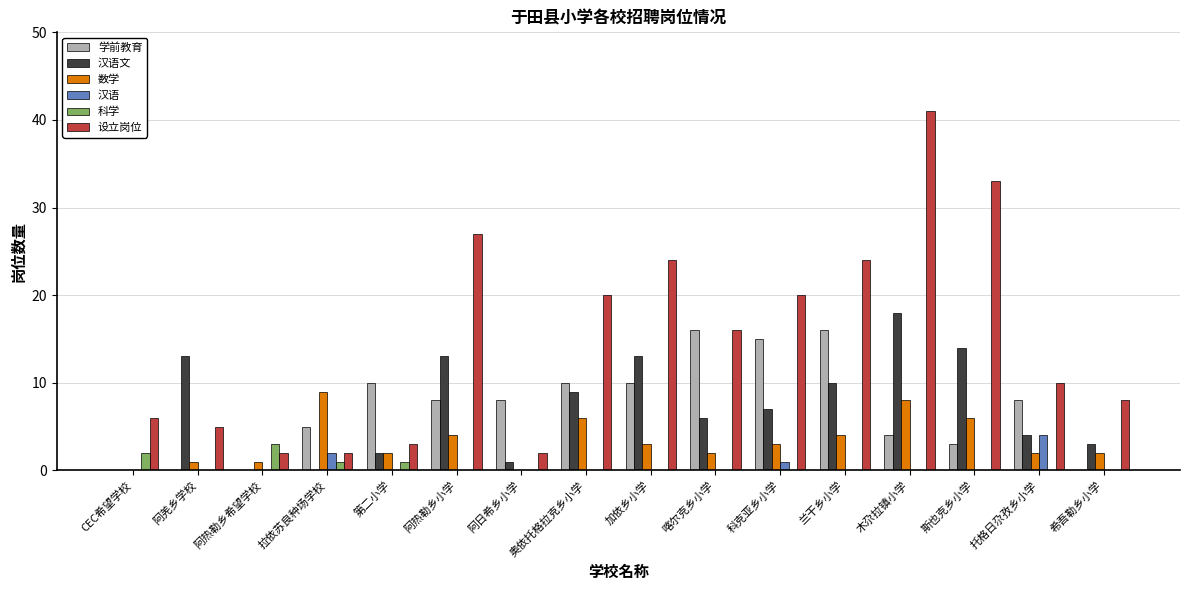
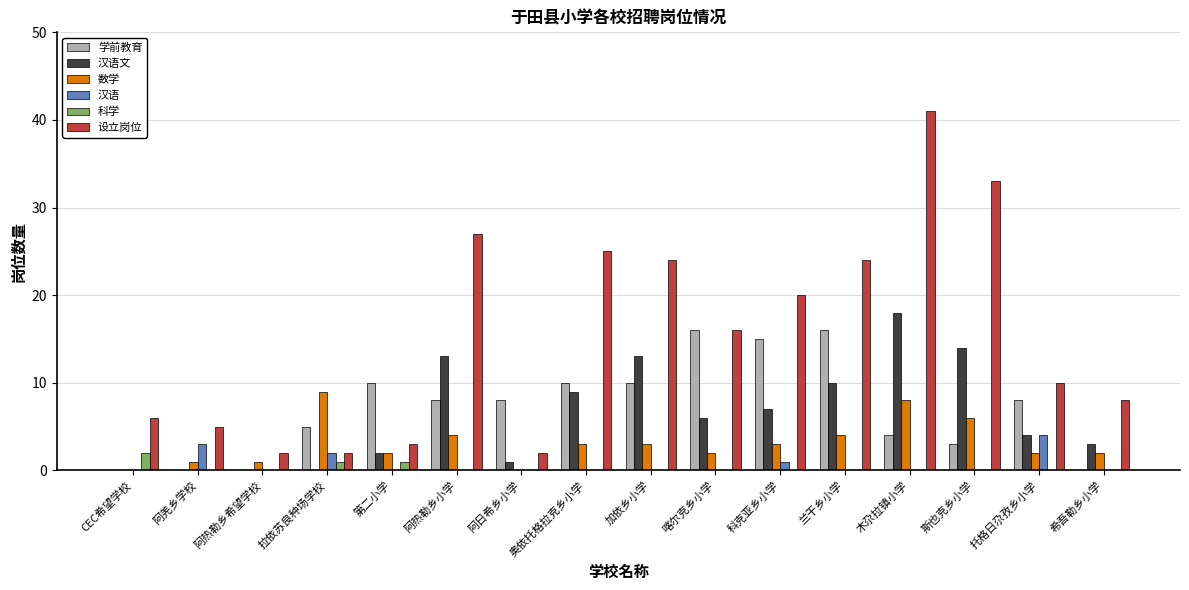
汉语文, 阿羌乡学校: 13 -> 0
汉语, 阿羌乡学校: 0 -> 3
科学, 阿热勒乡希望学校: 3 -> 0
数学, 奥依托格拉克乡小学: 6 -> 3
设立岗位, 奥依托格拉克乡小学: 20 -> 25
